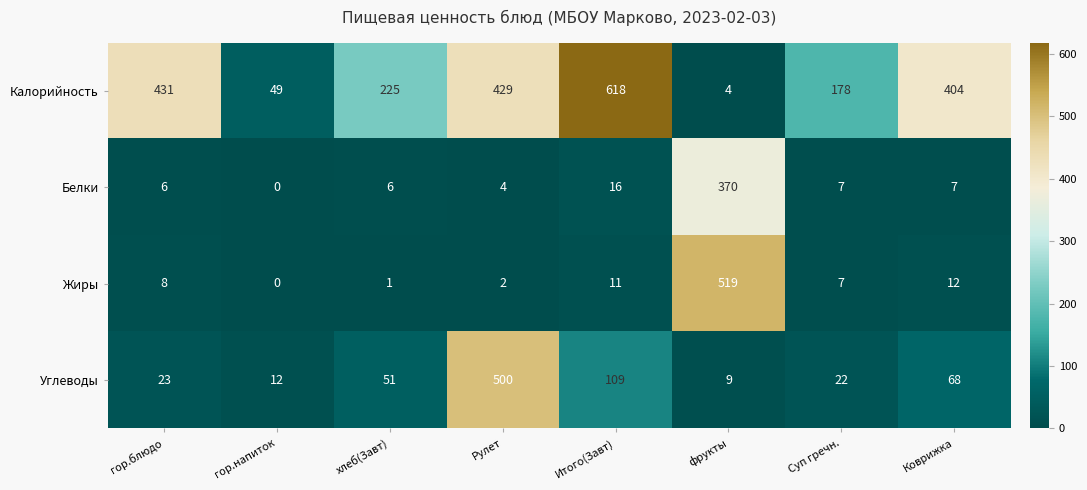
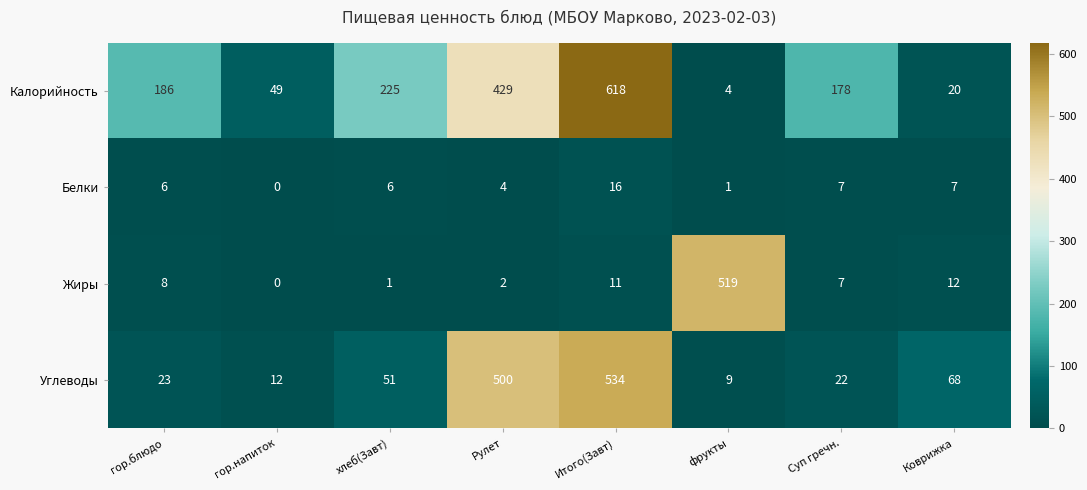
Калорийность, гор.блюдо: 431 -> 186
Калорийность, Коврижка: 404 -> 20
Белки, фрукты: 370 -> 1
Углеводы, Итого(Завт): 109 -> 534
